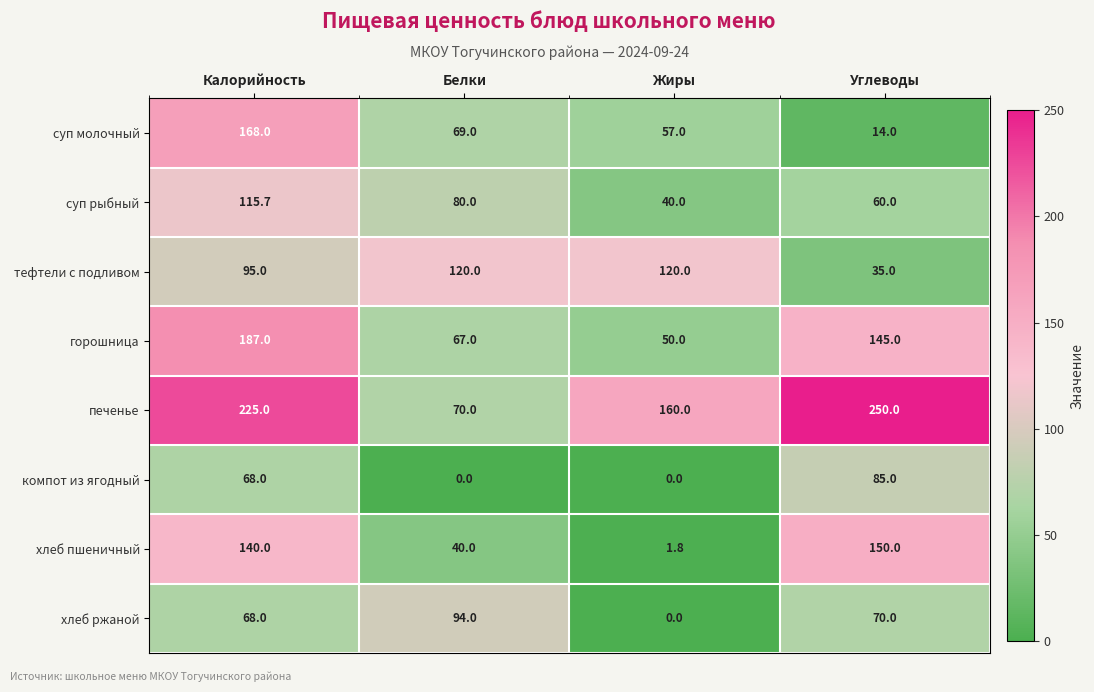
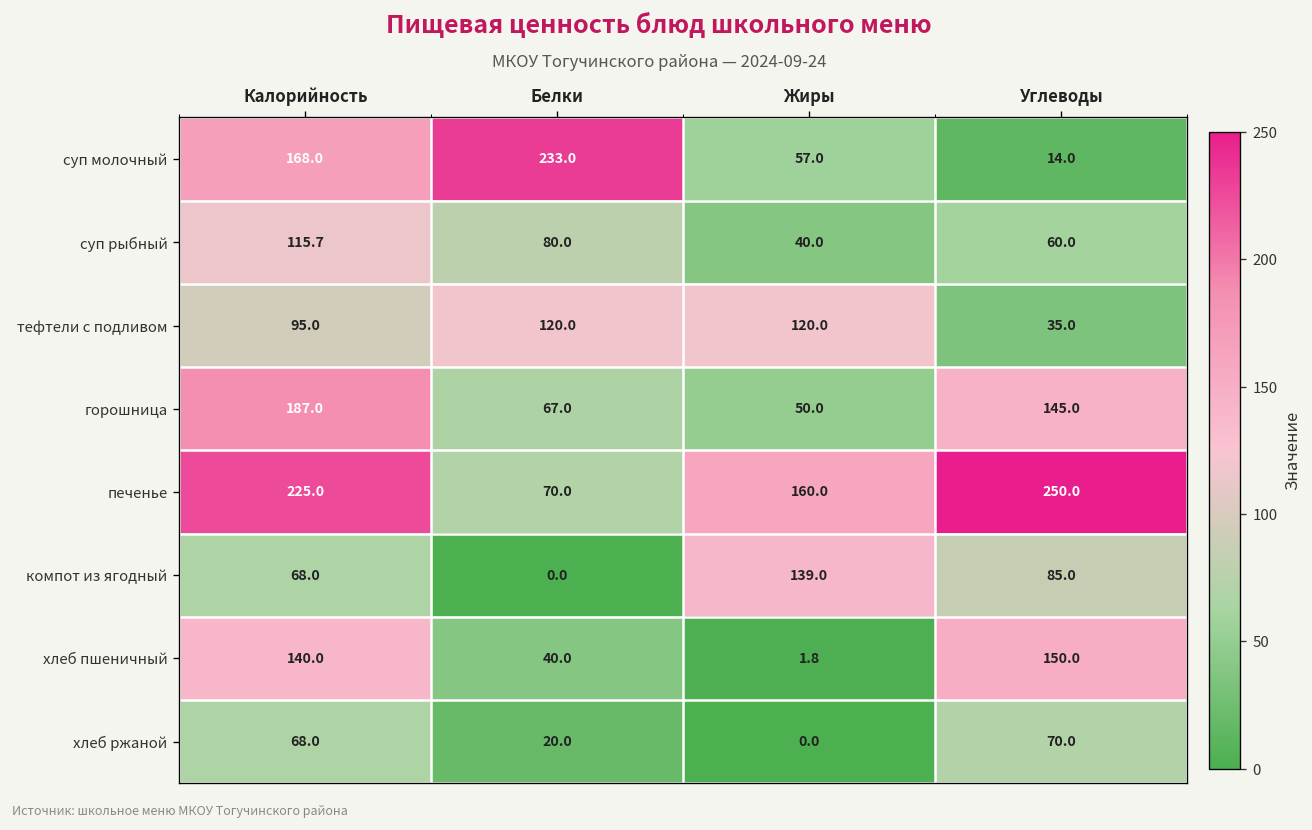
суп молочный, Белки: 69.0 -> 233.0
компот из ягодный, Жиры: 0.0 -> 139.0
хлеб ржаной, Белки: 94.0 -> 20.0
